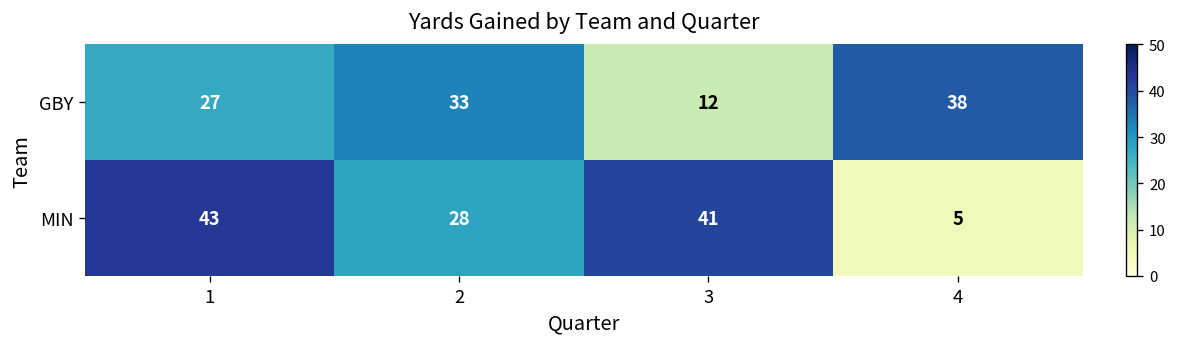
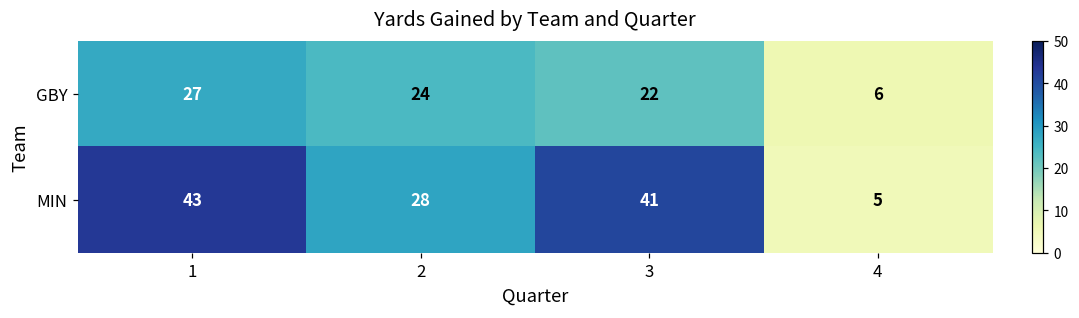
GBY, 2: 33 -> 24
GBY, 3: 12 -> 22
GBY, 4: 38 -> 6
